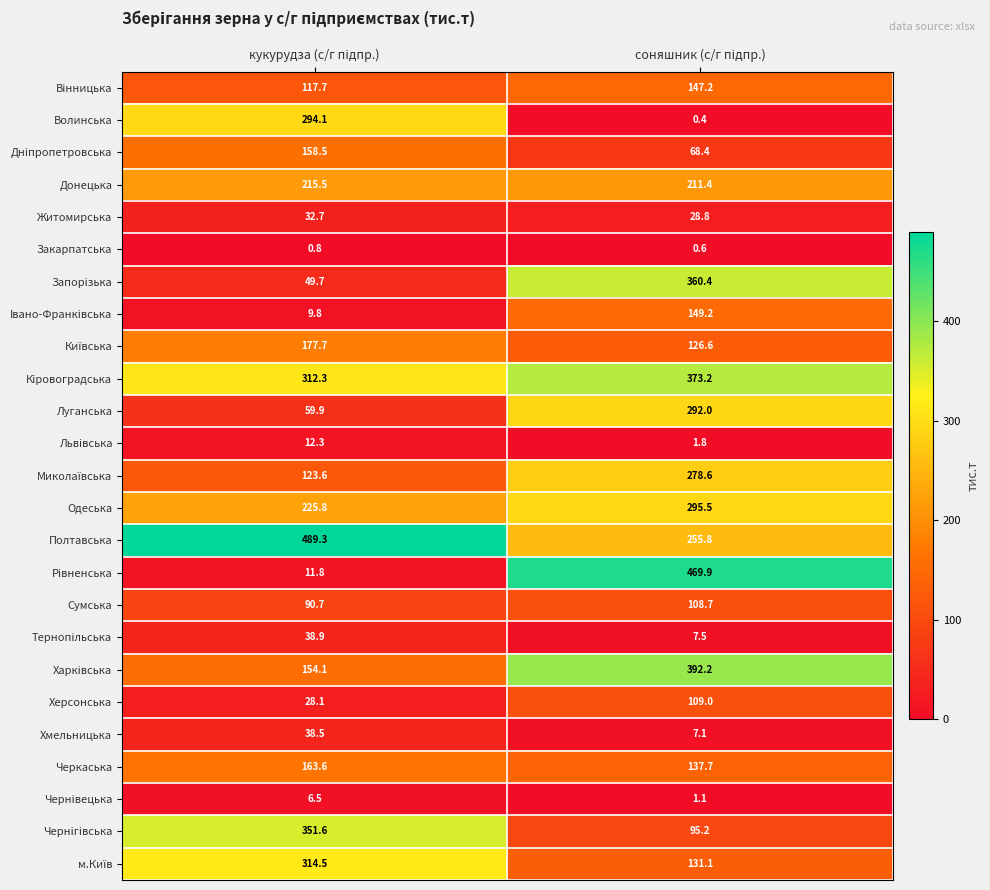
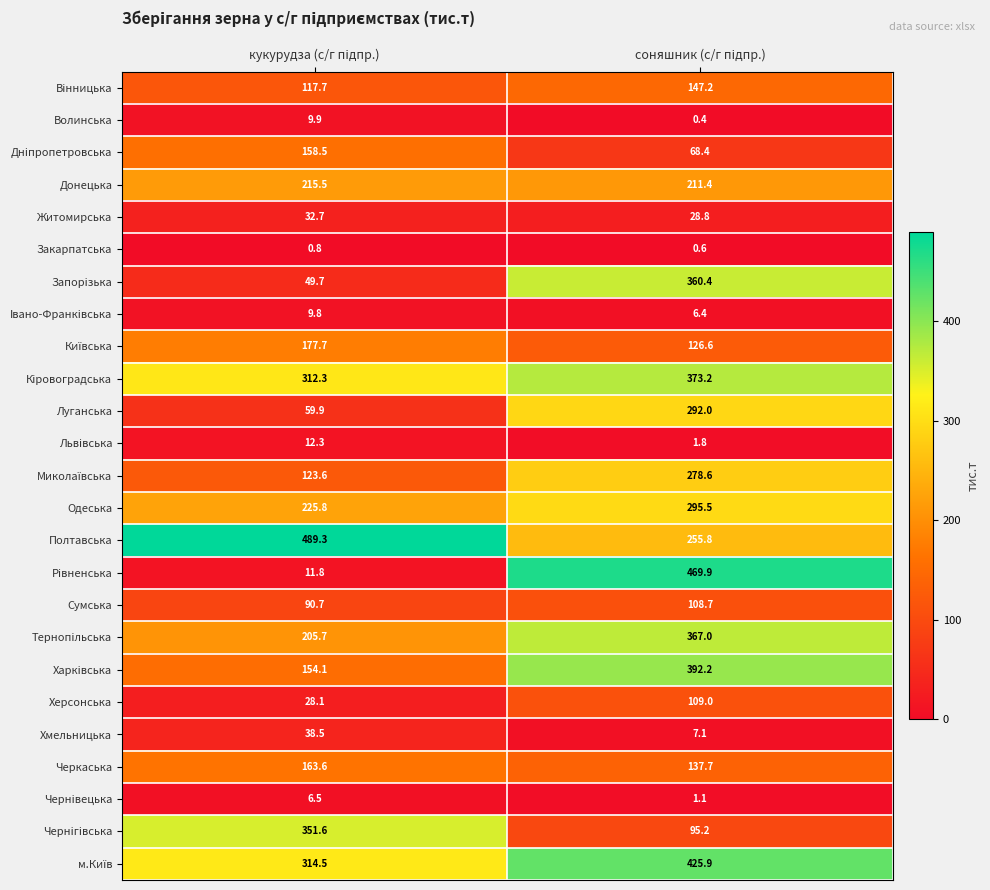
Волинська, кукурудза (с/г підпр.): 294.1 -> 9.9
Івано-Франківська, соняшник (с/г підпр.): 149.2 -> 6.4
Тернопільська, кукурудза (с/г підпр.): 38.9 -> 205.7
Тернопільська, соняшник (с/г підпр.): 7.5 -> 367.0
м.Київ, соняшник (с/г підпр.): 131.1 -> 425.9
